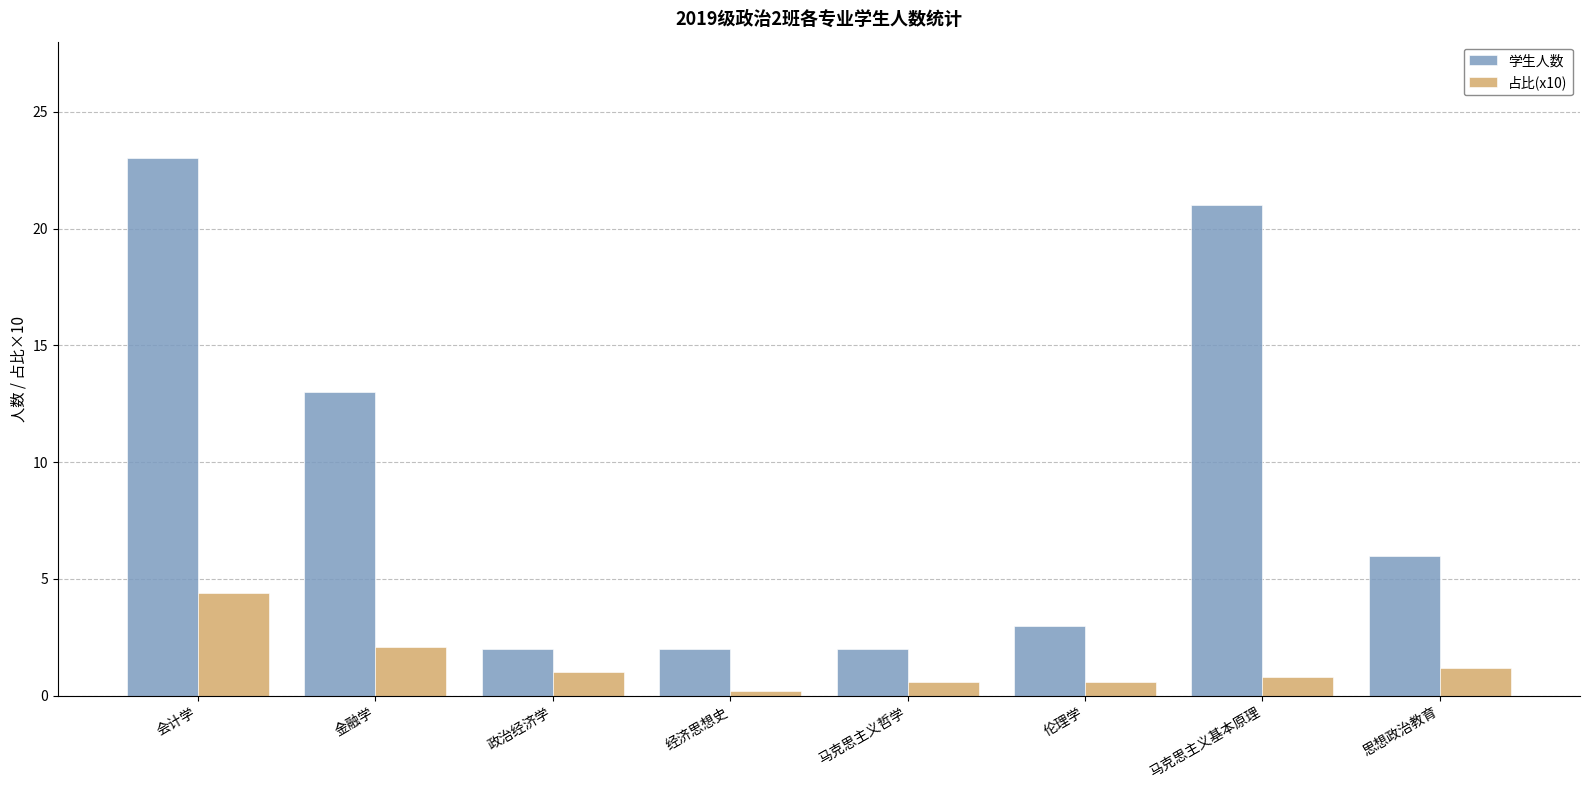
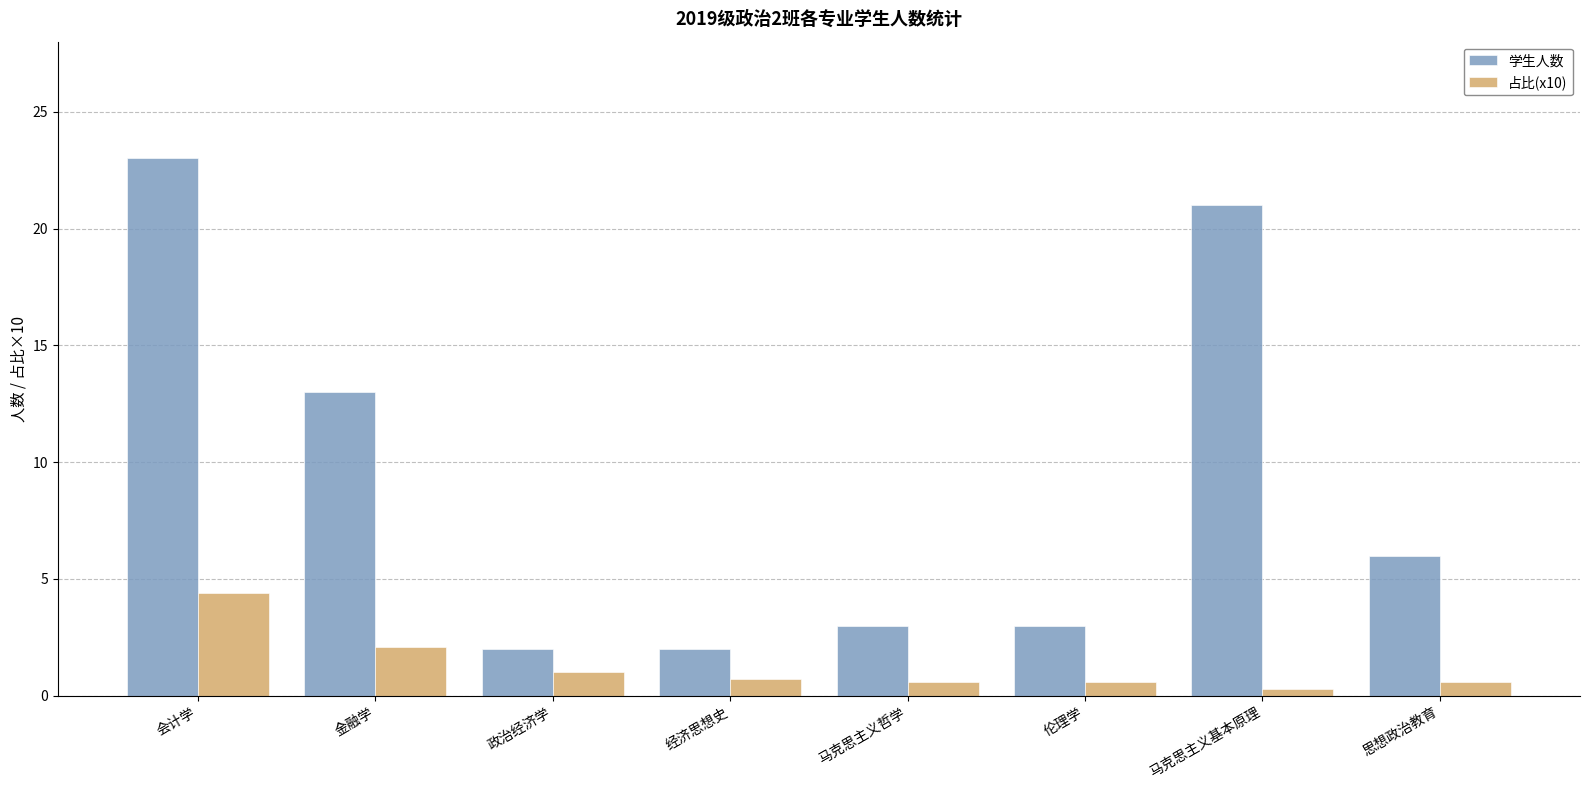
占比(x10), 经济思想史: 0.2 -> 0.7
学生人数, 马克思主义哲学: 2 -> 3
占比(x10), 马克思主义基本原理: 0.8 -> 0.3
占比(x10), 思想政治教育: 1.2 -> 0.6
